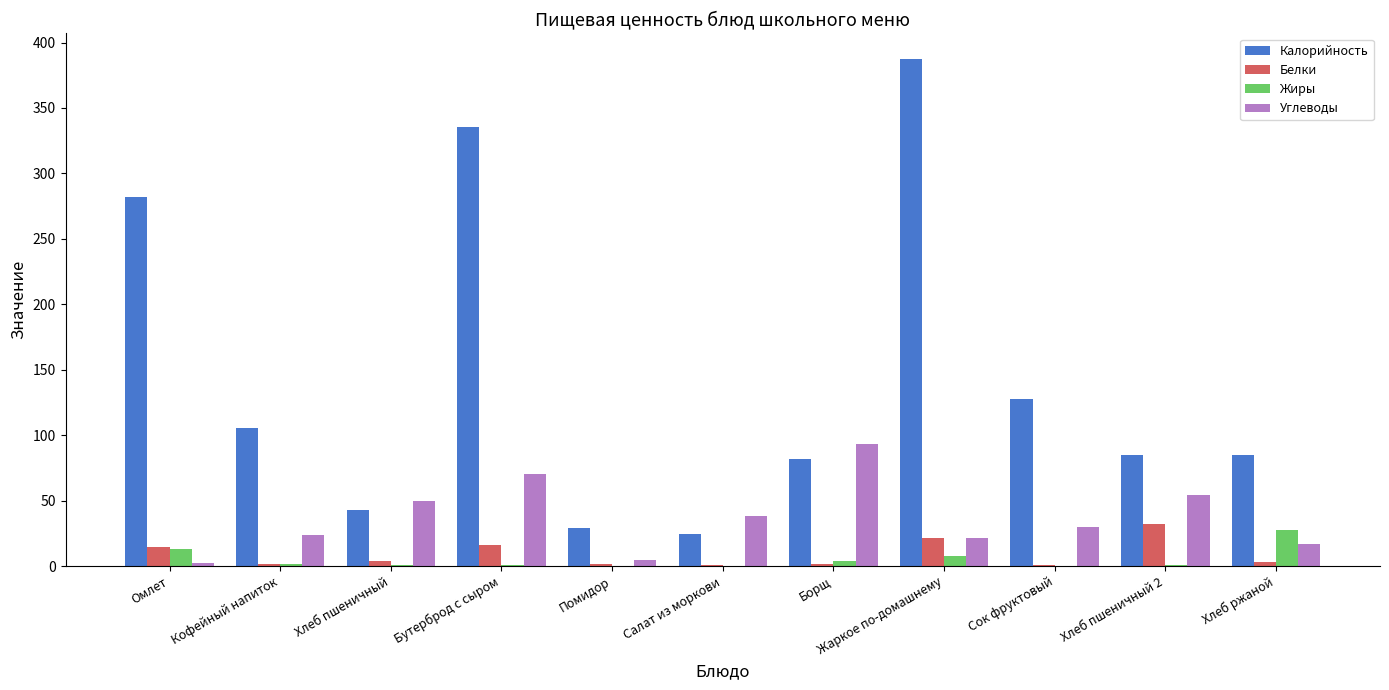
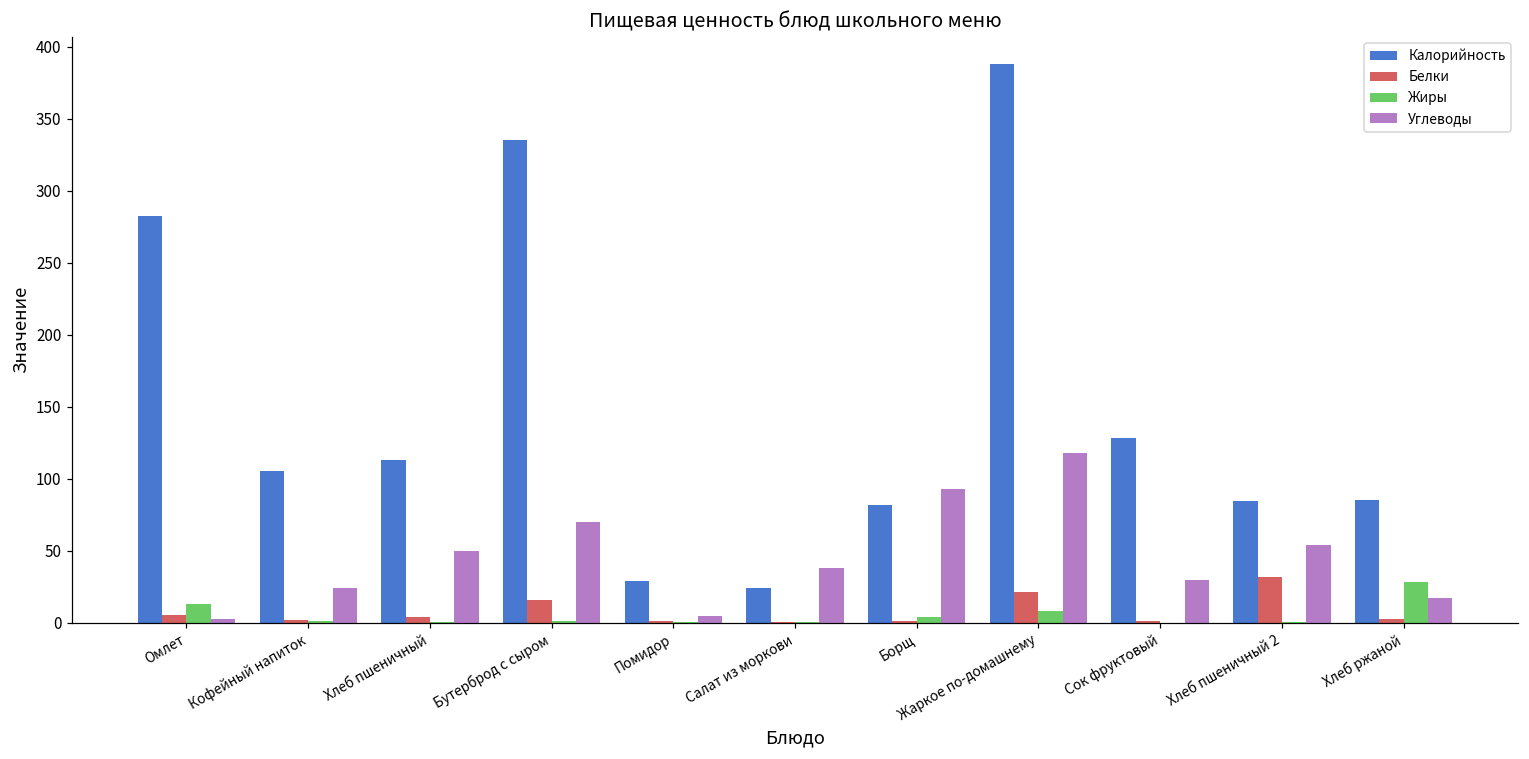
Белки, Омлет: 14 -> 6
Калорийность, Хлеб пшеничный: 43 -> 113
Углеводы, Жаркое по-домашнему: 22 -> 118
